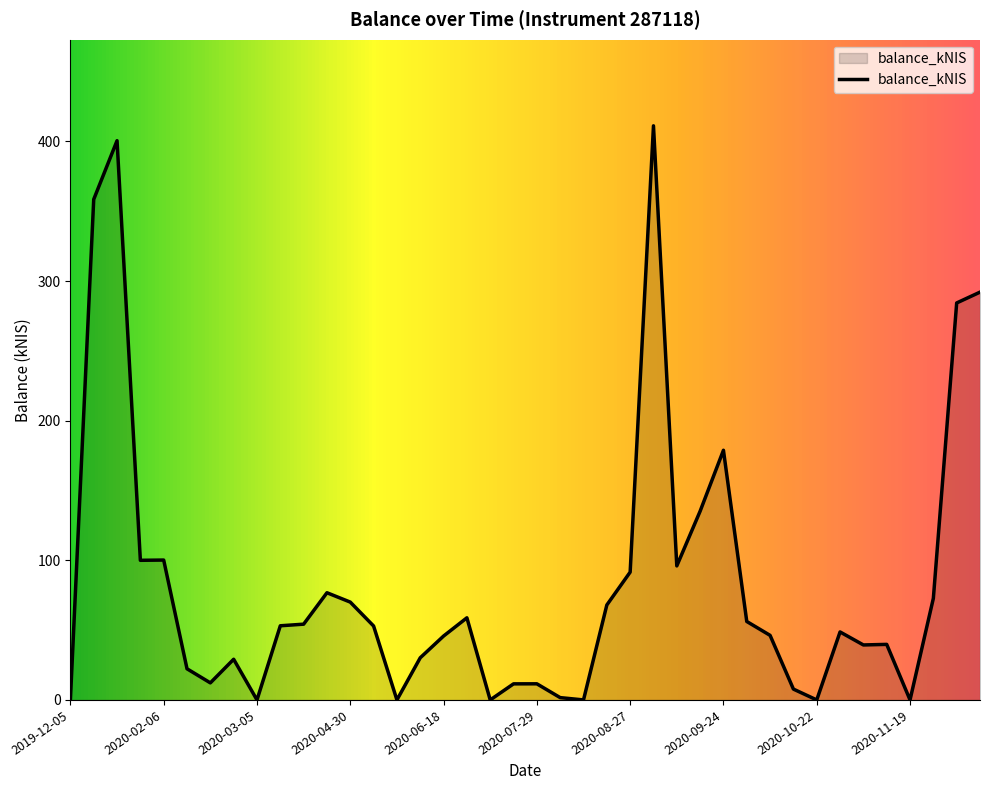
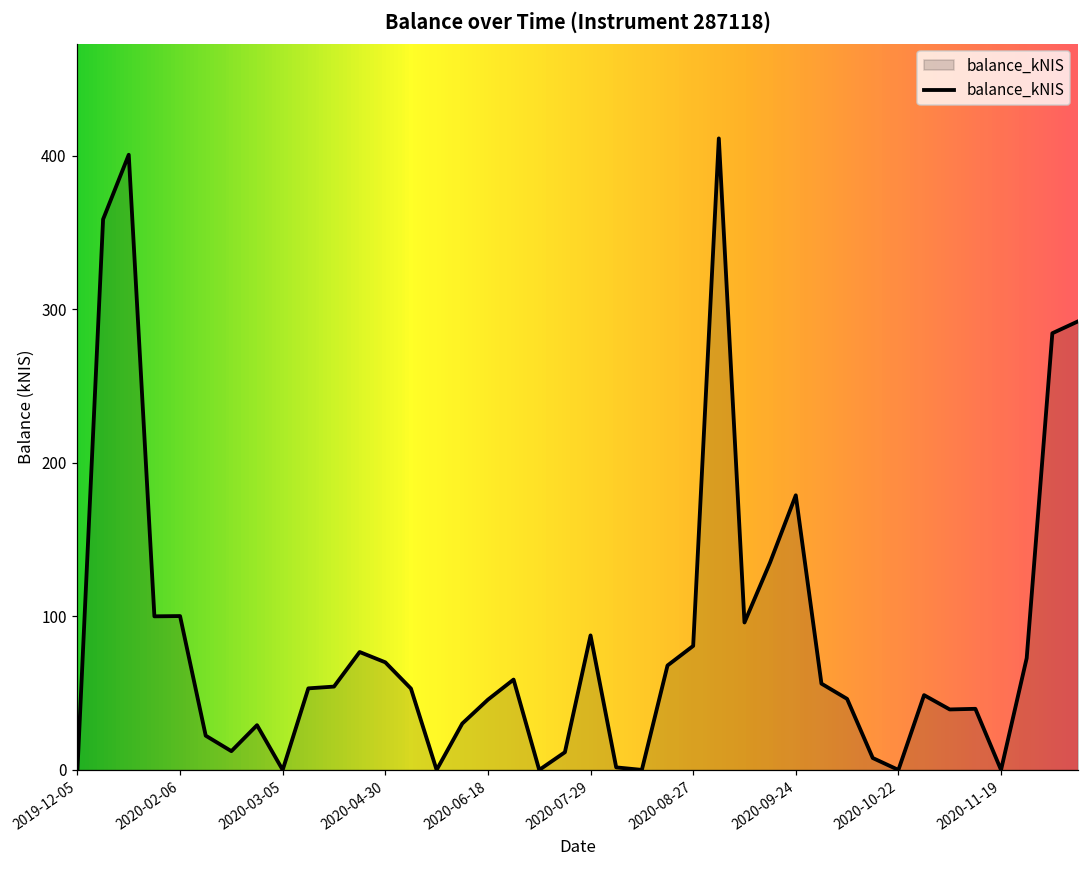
2020-07-29: 12 -> 88
2020-08-27: 92 -> 81
